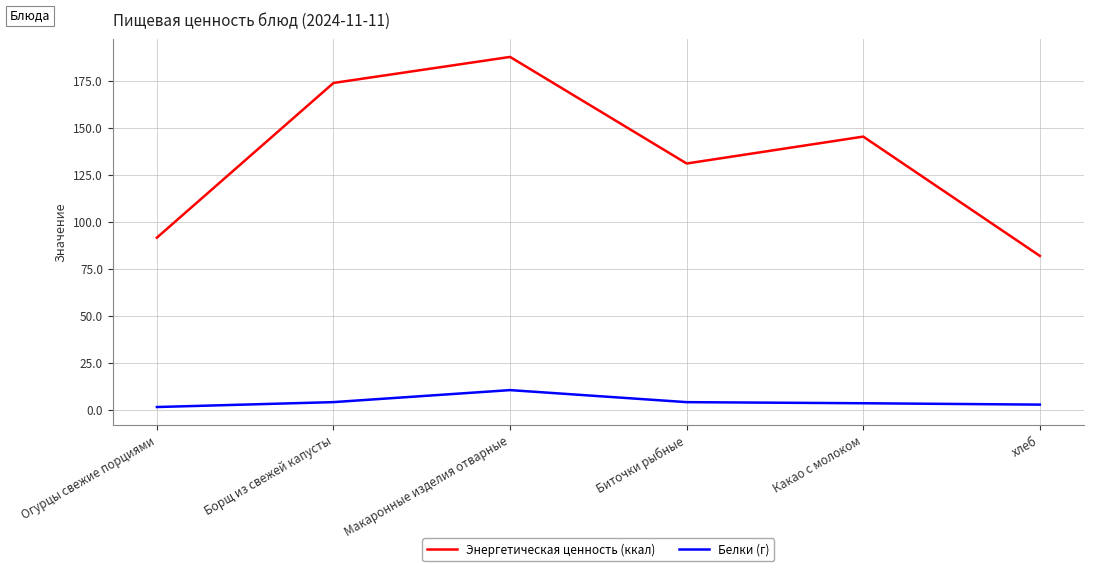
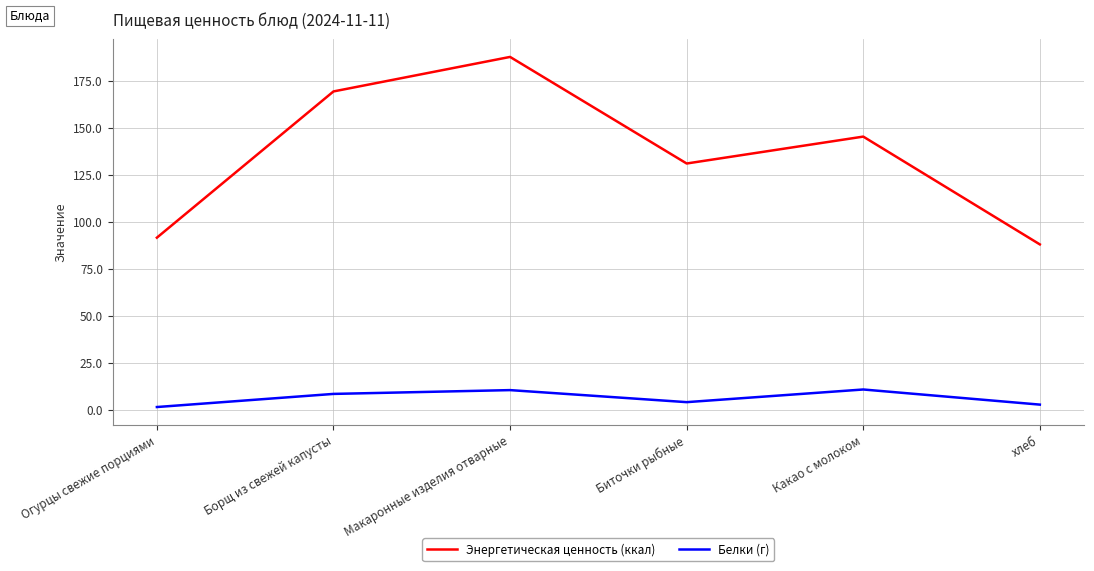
Энергетическая ценность (ккал), Борщ из свежей капусты: 174 -> 169
Белки (г), Борщ из свежей капусты: 4 -> 8
Белки (г), Какао с молоком: 4 -> 11
Энергетическая ценность (ккал), хлеб: 82 -> 88
